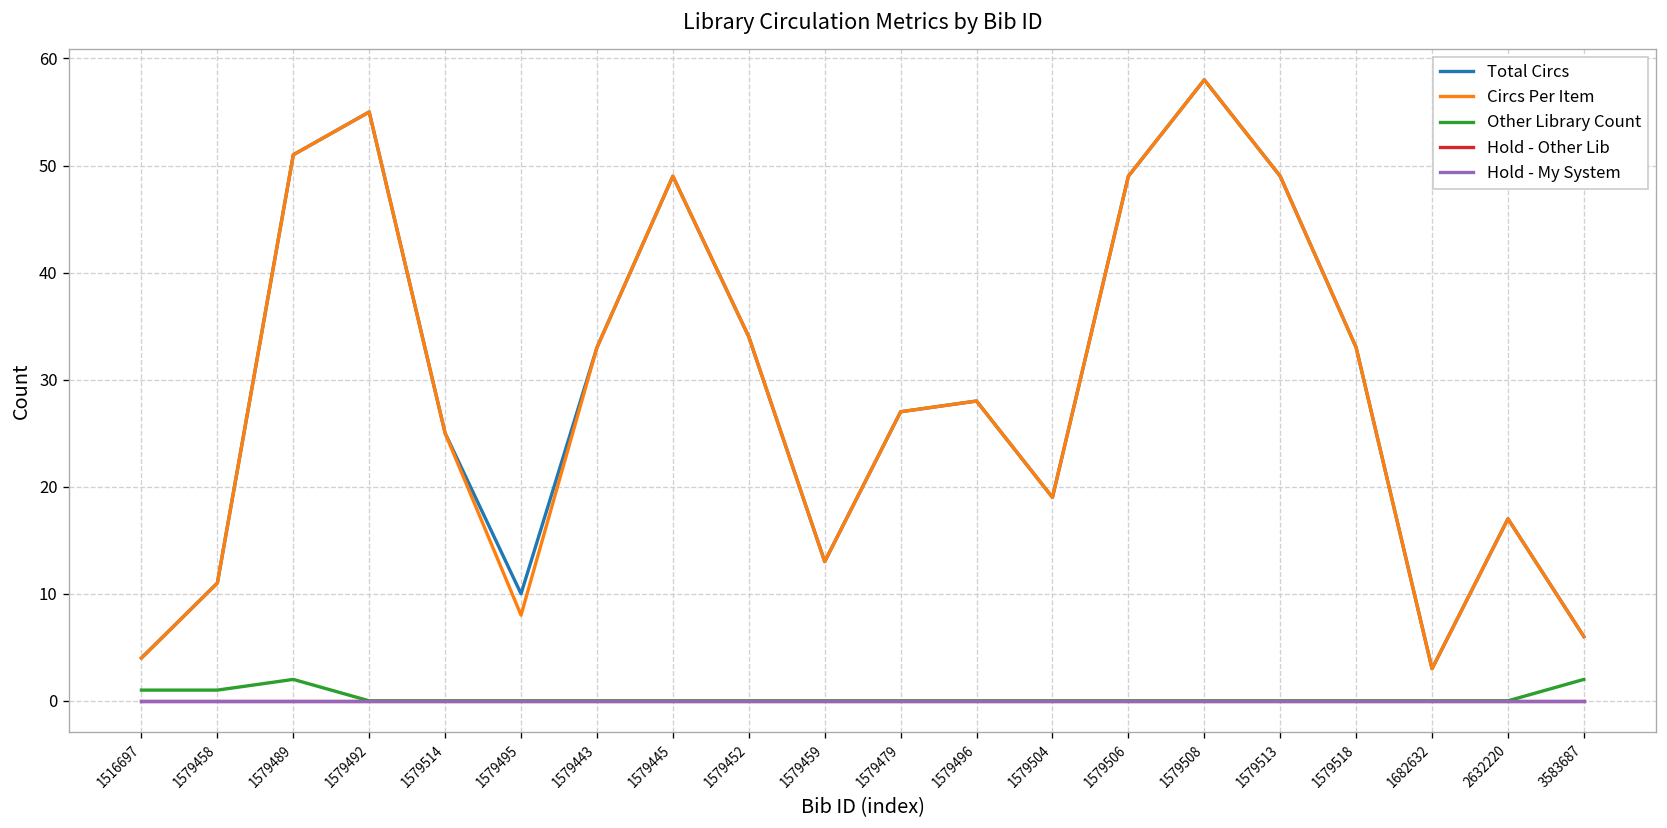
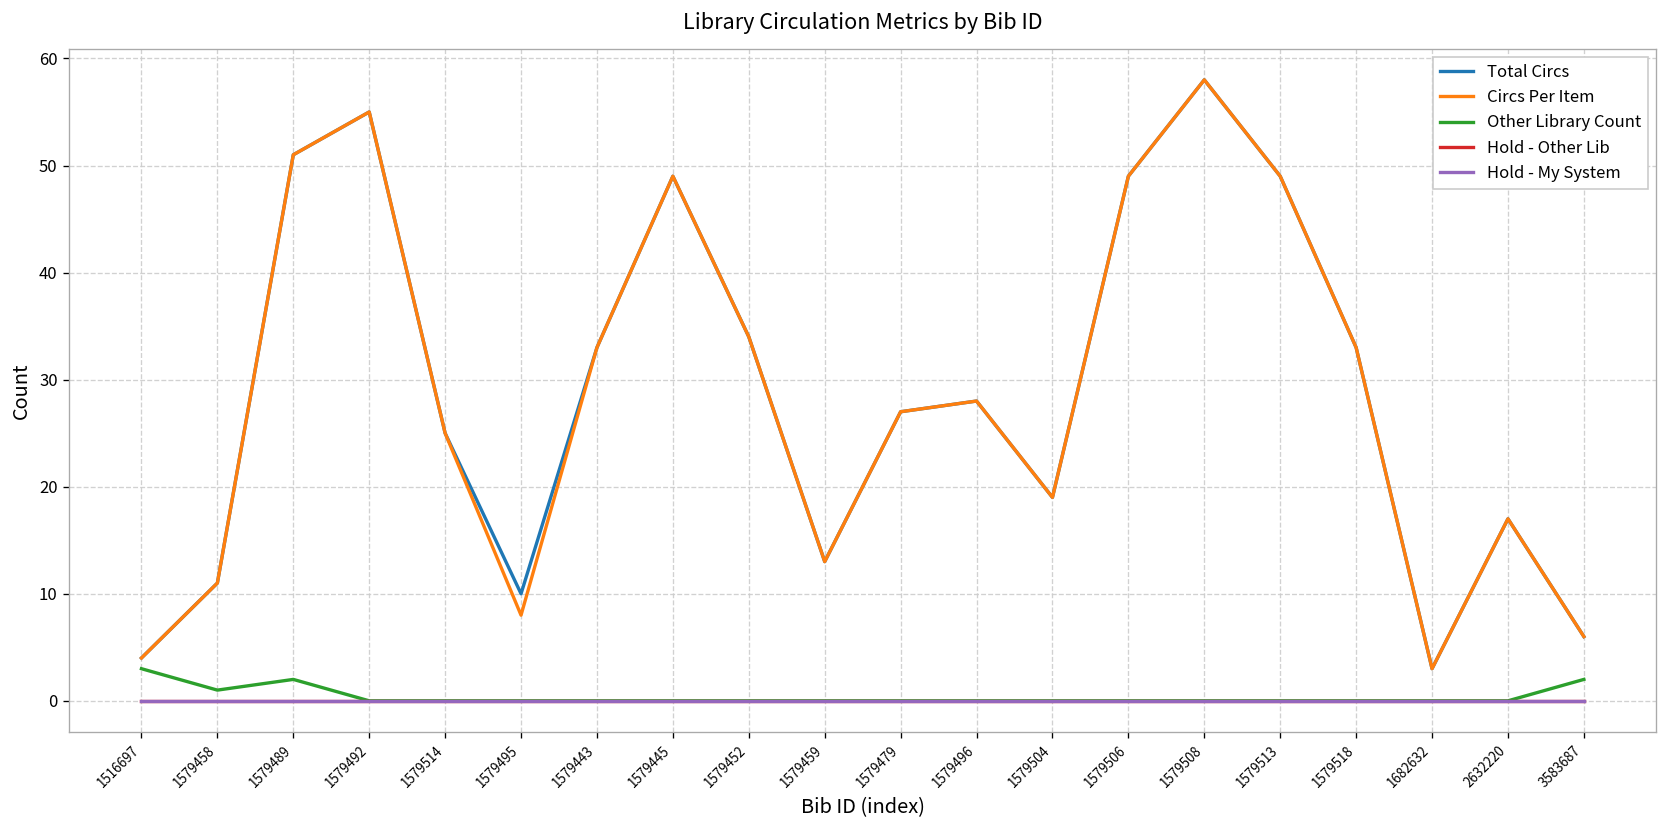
Other Library Count, 1516697: 1 -> 3
